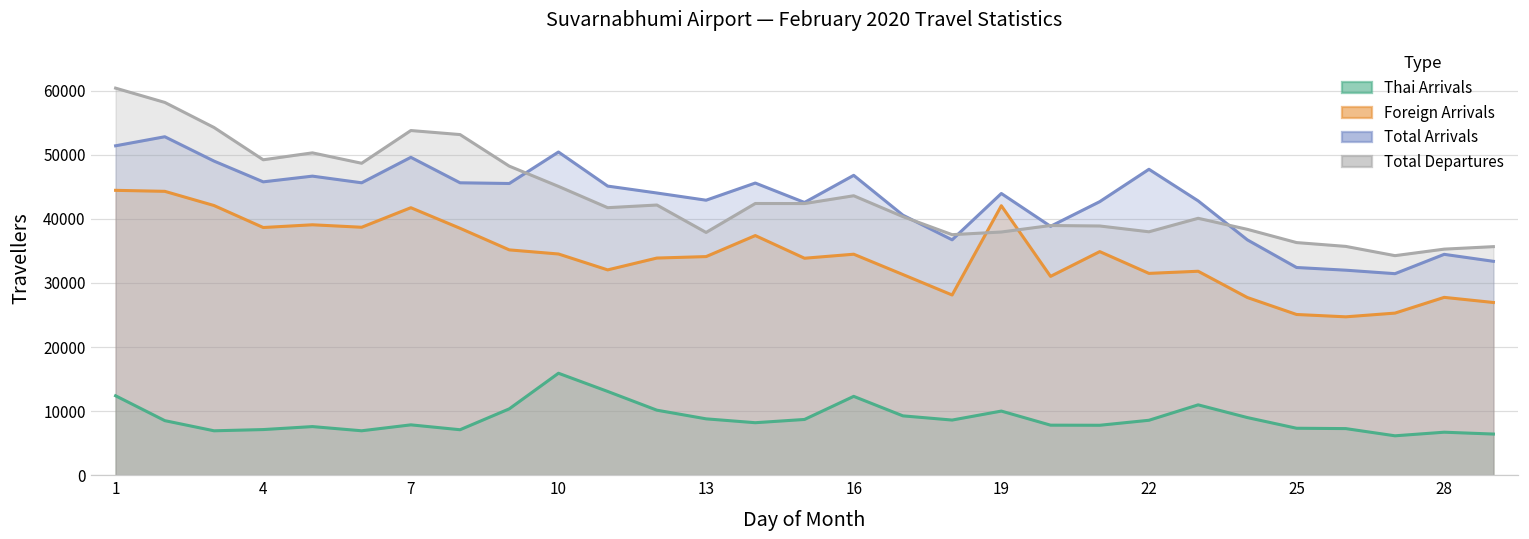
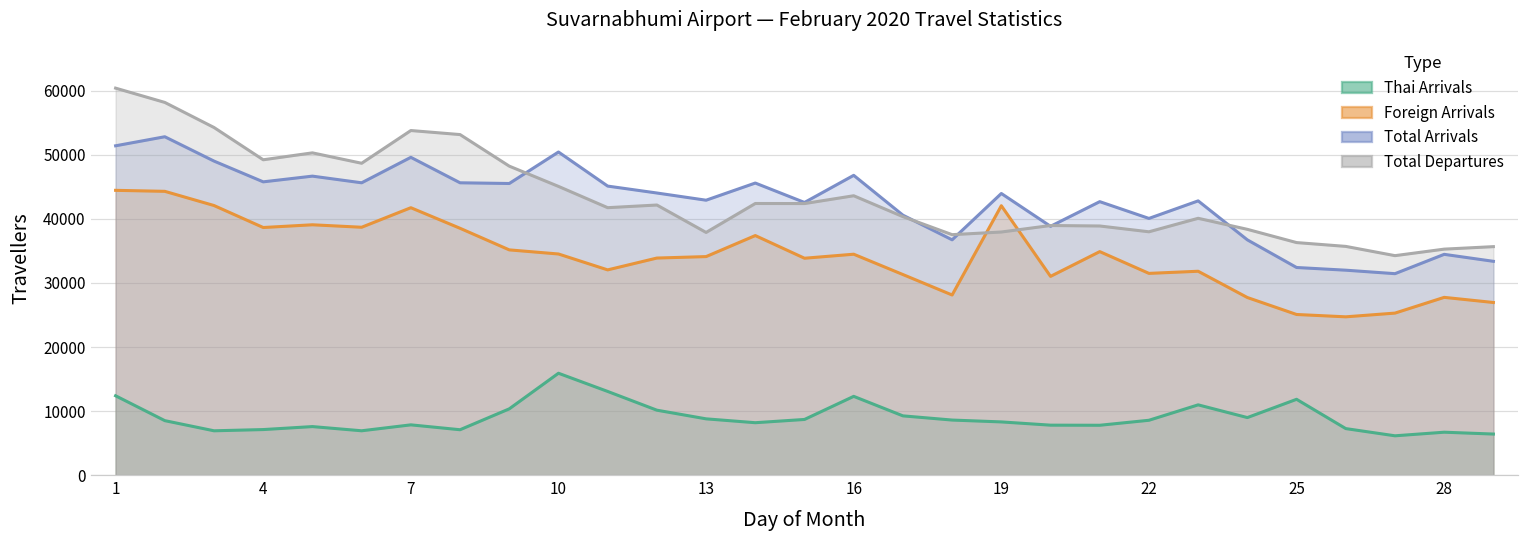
Thai Arrivals, 19: 10000 -> 8000
Total Arrivals, 22: 48000 -> 40000
Thai Arrivals, 25: 7000 -> 12000
